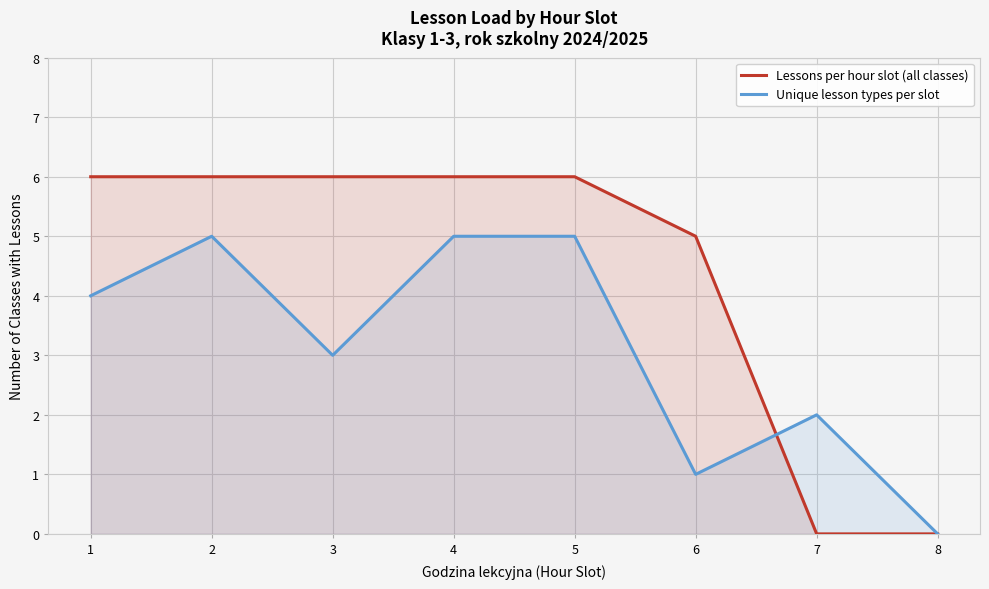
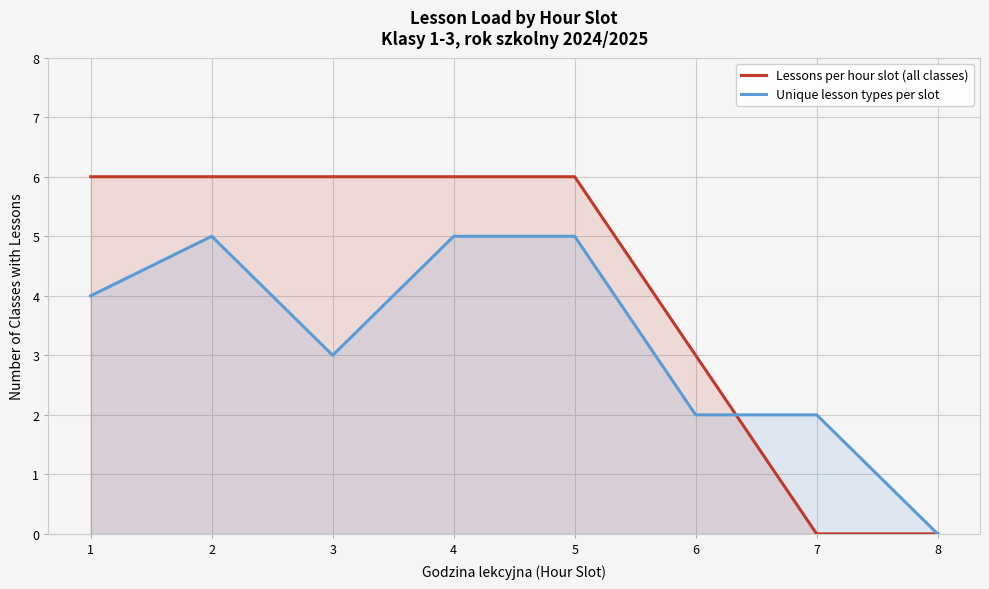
Lessons per hour slot (all classes), 6: 5 -> 3
Unique lesson types per slot, 6: 1 -> 2
